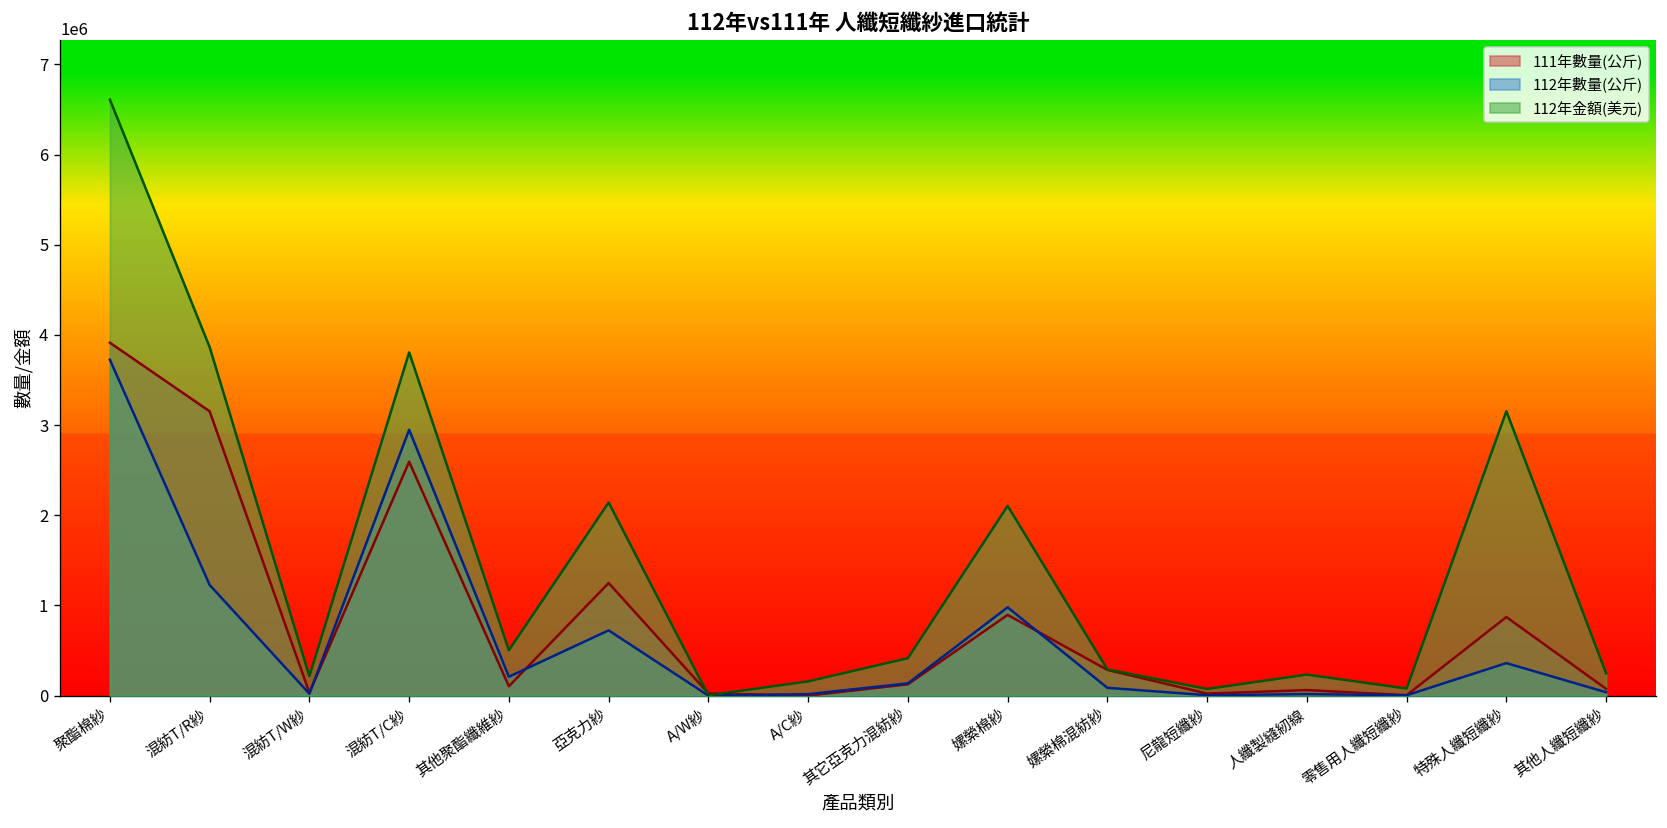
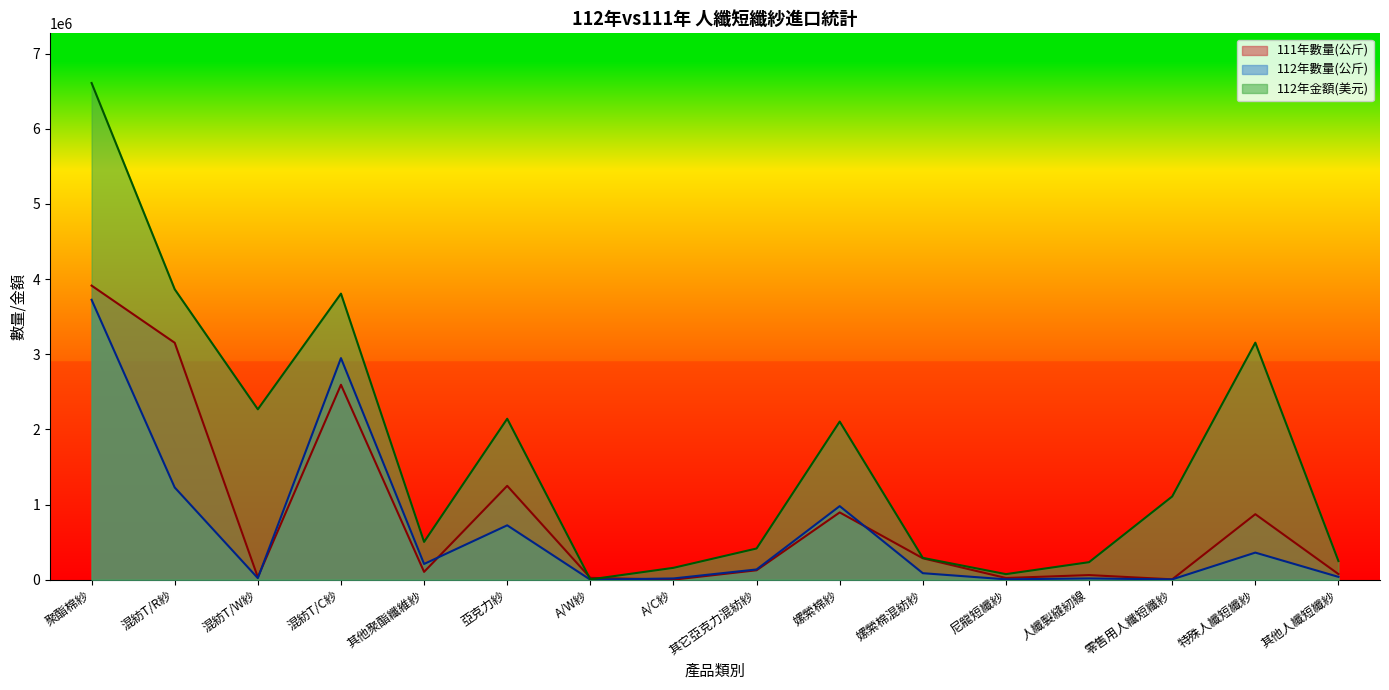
112年金額(美元), 混紡T/W紗: 200000 -> 2300000
112年金額(美元), 零售用人纖短纖紗: 100000 -> 1100000
